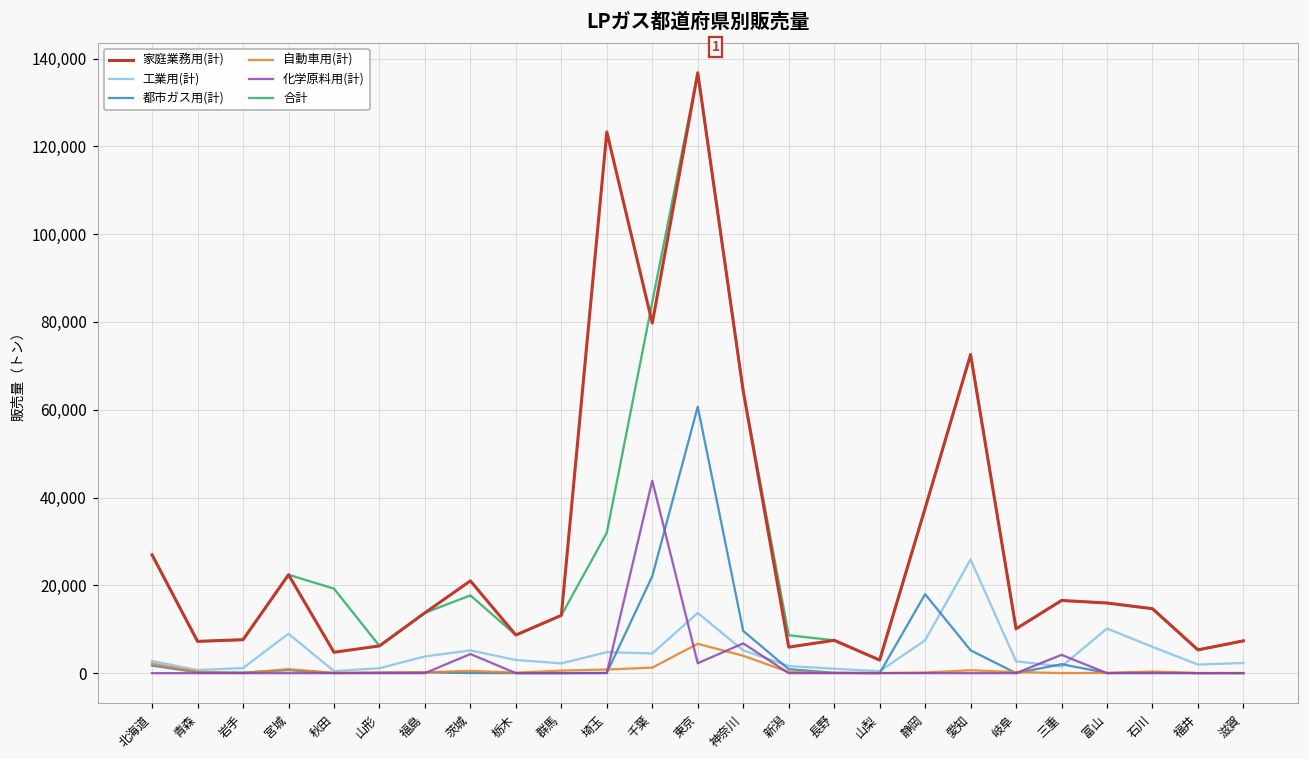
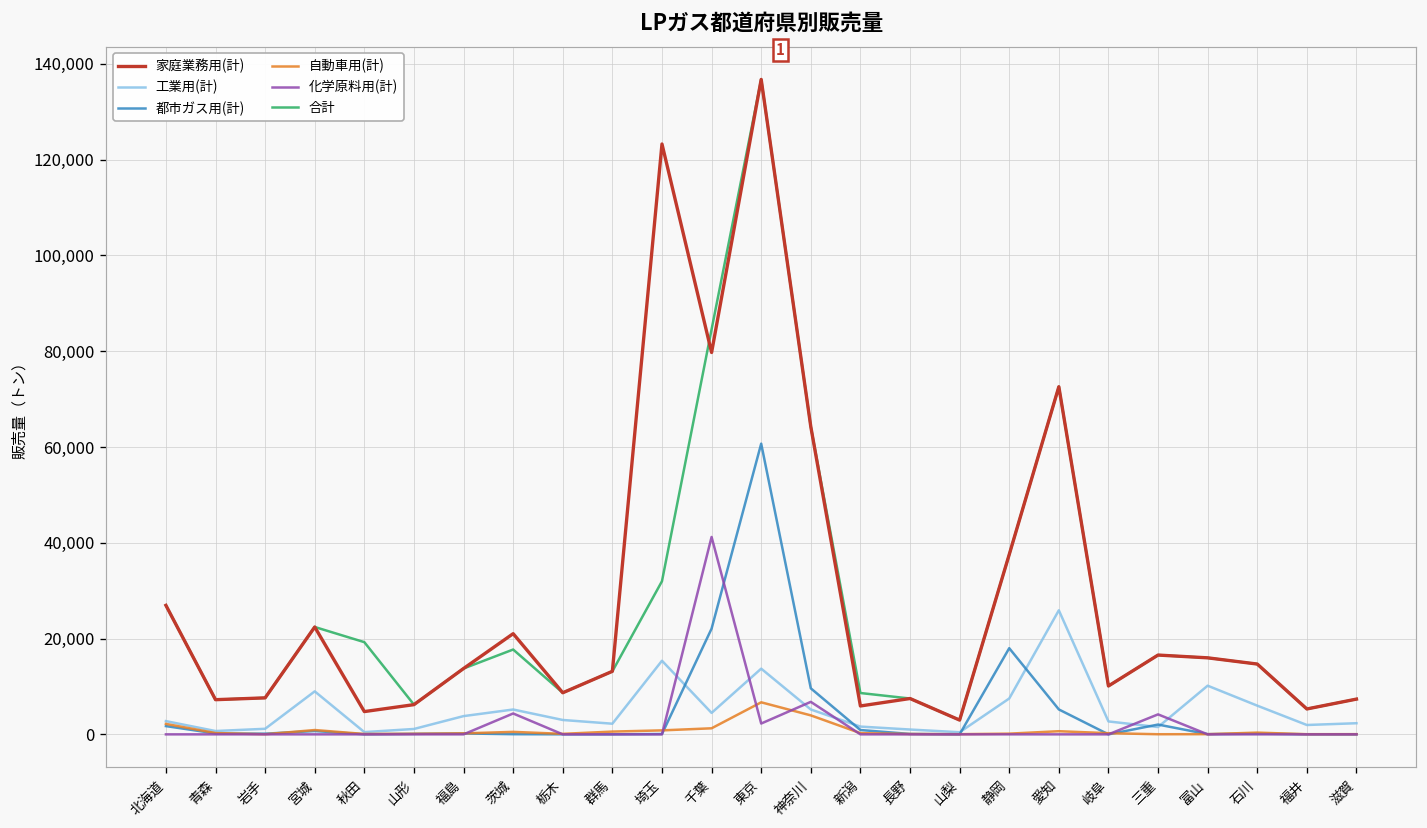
工業用(計), 埼玉: 5,000 -> 15,000
化学原料用(計), 千葉: 44,000 -> 41,000
